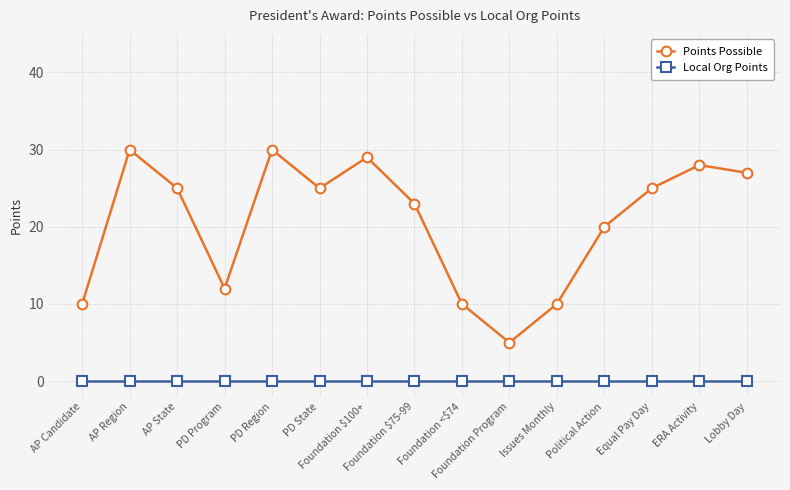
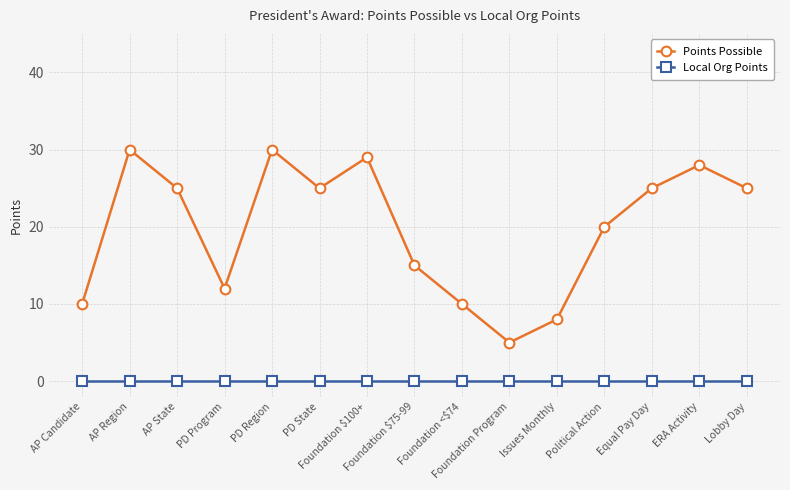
Points Possible, Foundation $75-99: 23 -> 15
Points Possible, Issues Monthly: 10 -> 8
Points Possible, Lobby Day: 27 -> 25
